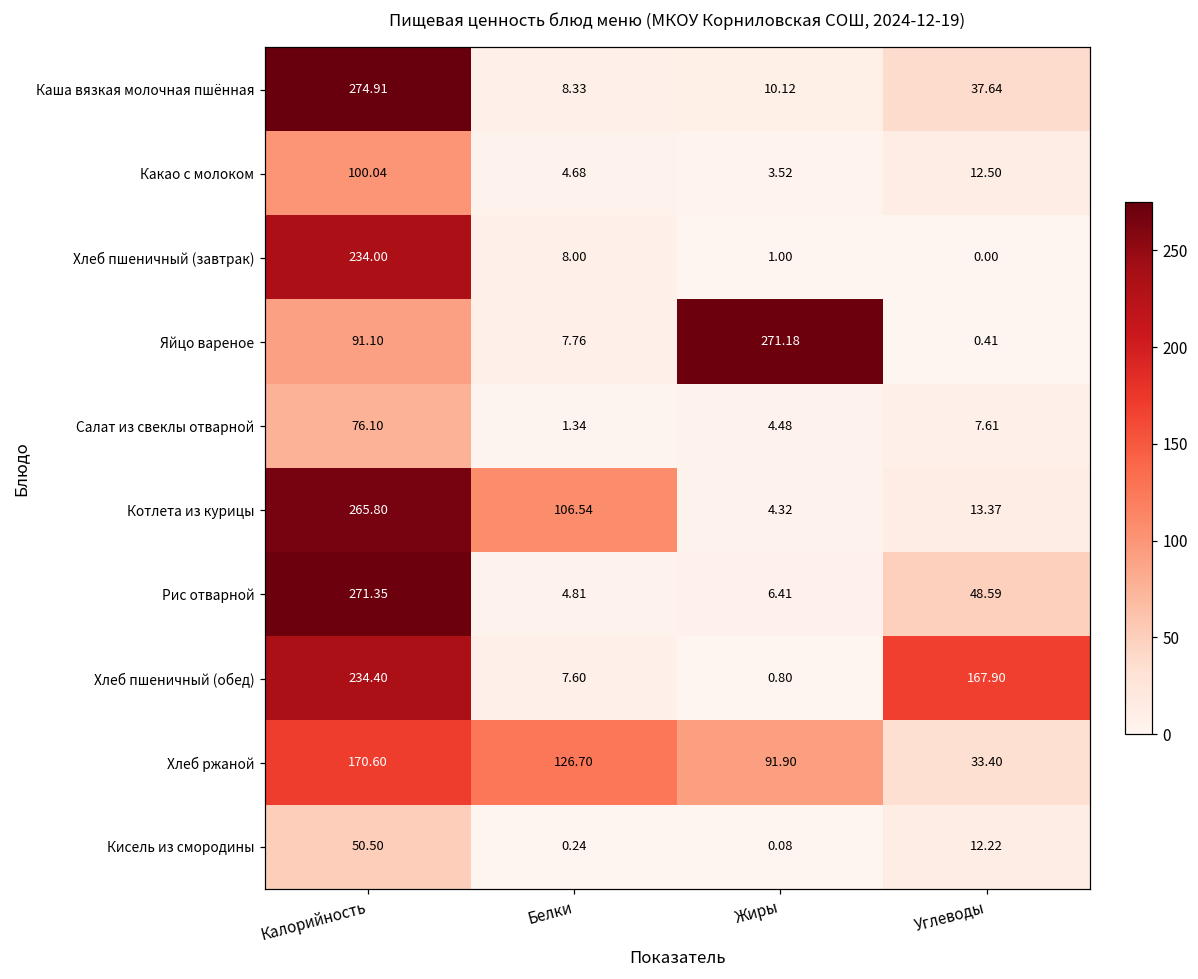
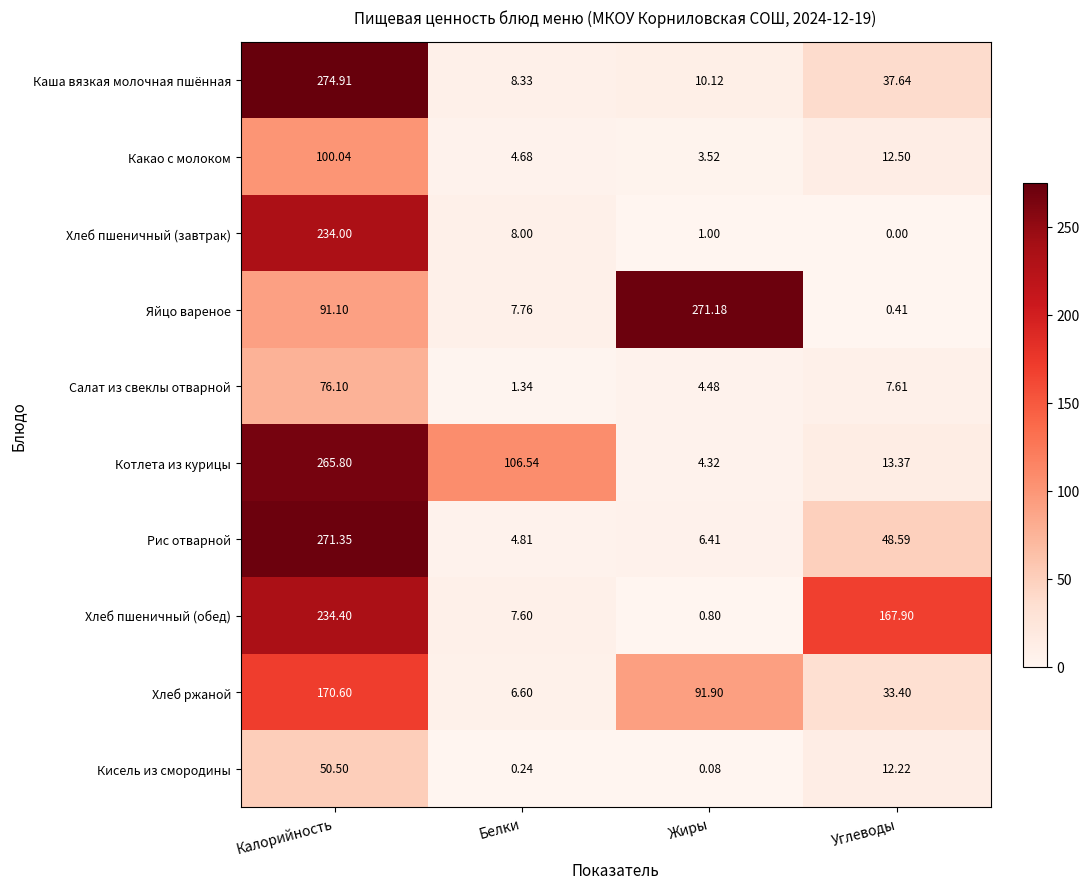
Хлеб ржаной, Белки: 126.70 -> 6.60
